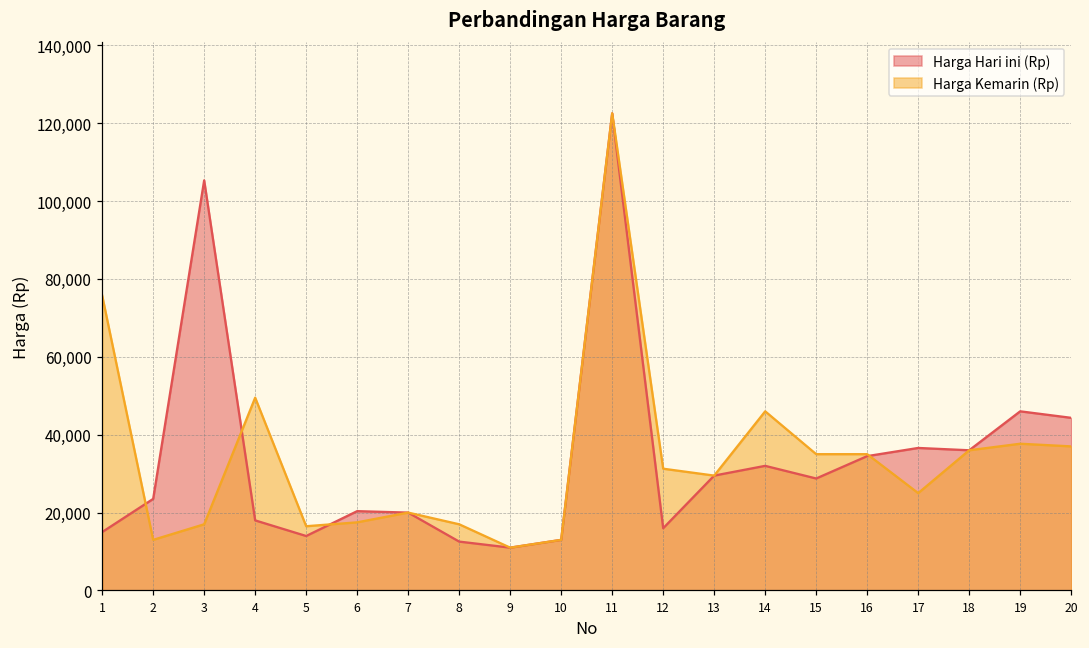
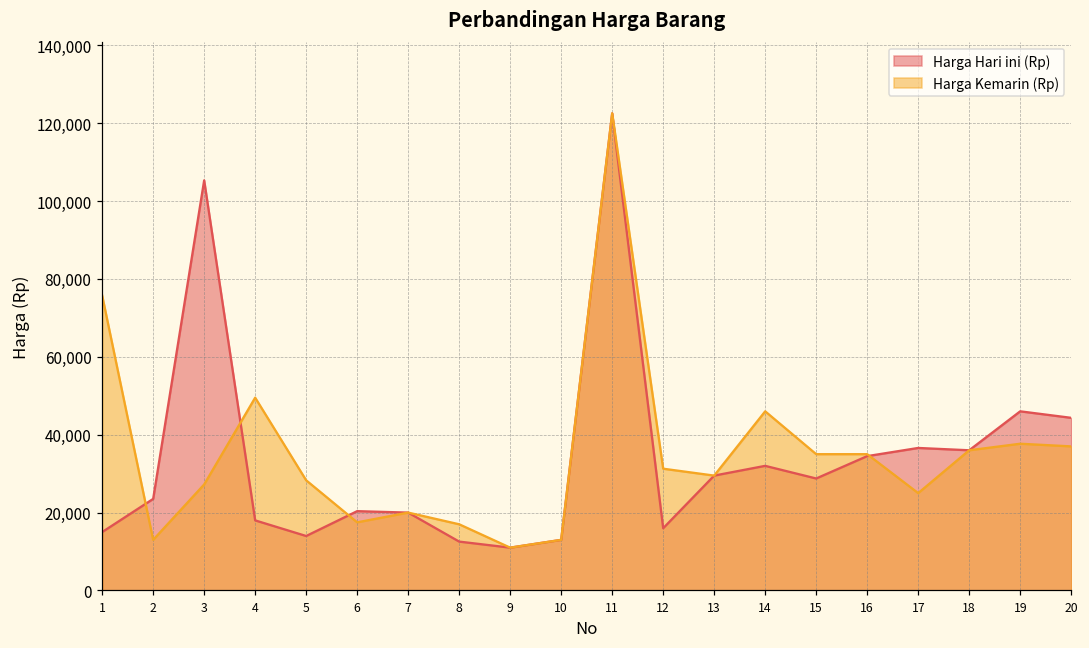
Harga Kemarin (Rp), 3: 17,000 -> 27,000
Harga Kemarin (Rp), 5: 17,000 -> 28,000
